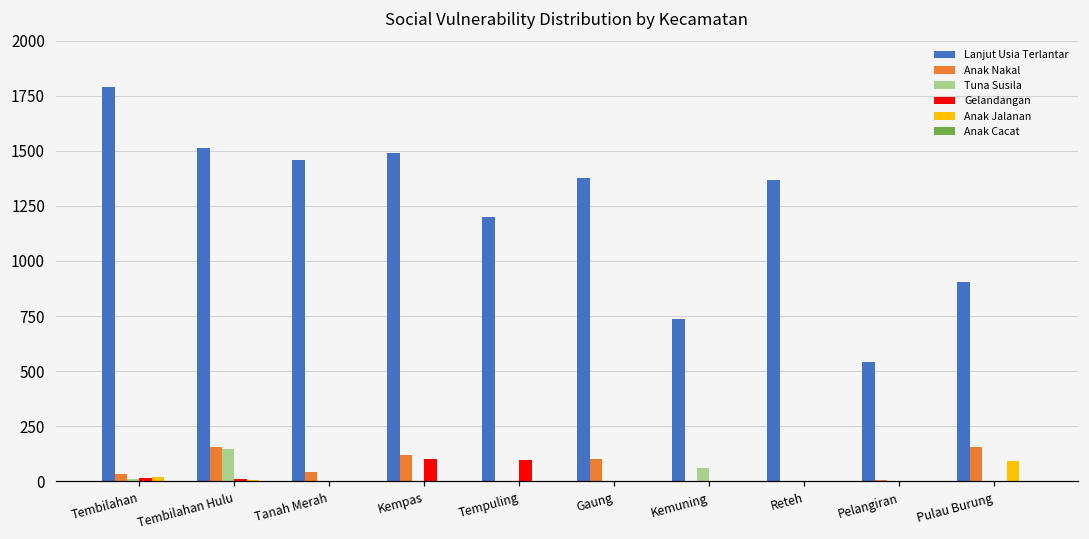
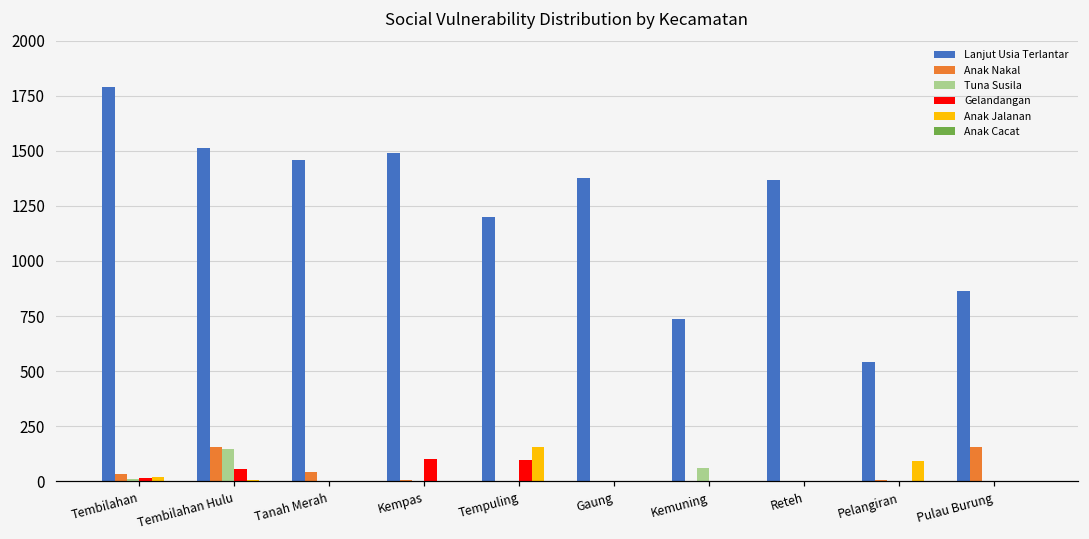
Gelandangan, Tembilahan Hulu: 10 -> 50
Anak Nakal, Kempas: 120 -> 0
Anak Jalanan, Tempuling: 0 -> 160
Anak Nakal, Gaung: 100 -> 0
Anak Jalanan, Pelangiran: 0 -> 90
Lanjut Usia Terlantar, Pulau Burung: 900 -> 860
Anak Jalanan, Pulau Burung: 90 -> 0
